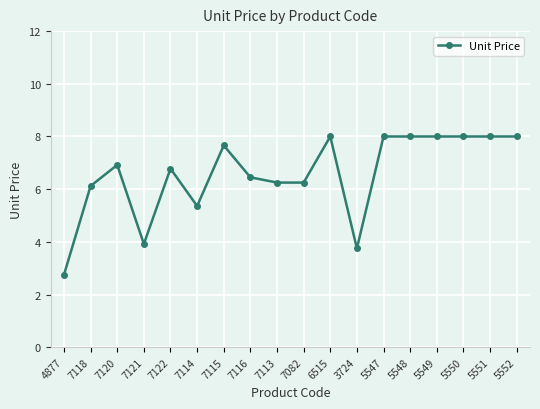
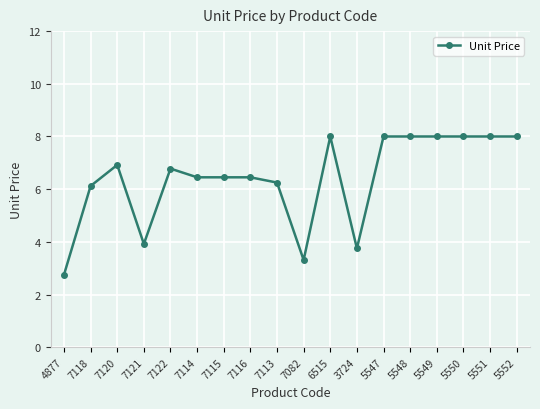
7114: 5.4 -> 6.5
7115: 7.7 -> 6.5
7082: 6.3 -> 3.3
